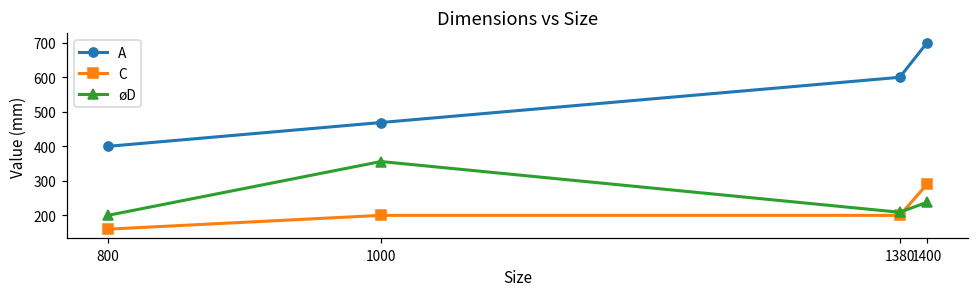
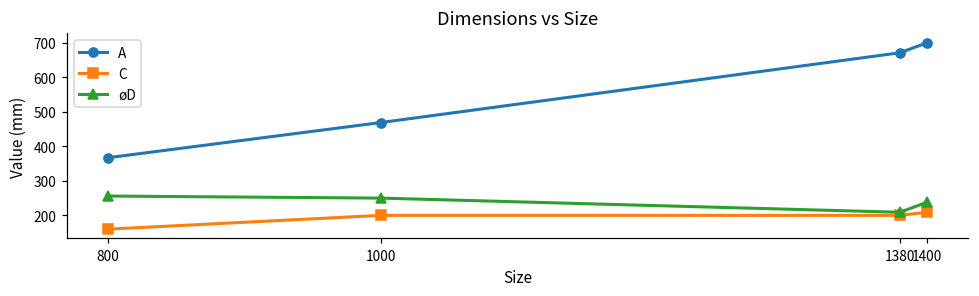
A, 800: 400 -> 370
øD, 800: 200 -> 260
øD, 1000: 360 -> 250
A, 1380: 600 -> 670
C, 1400: 290 -> 210
